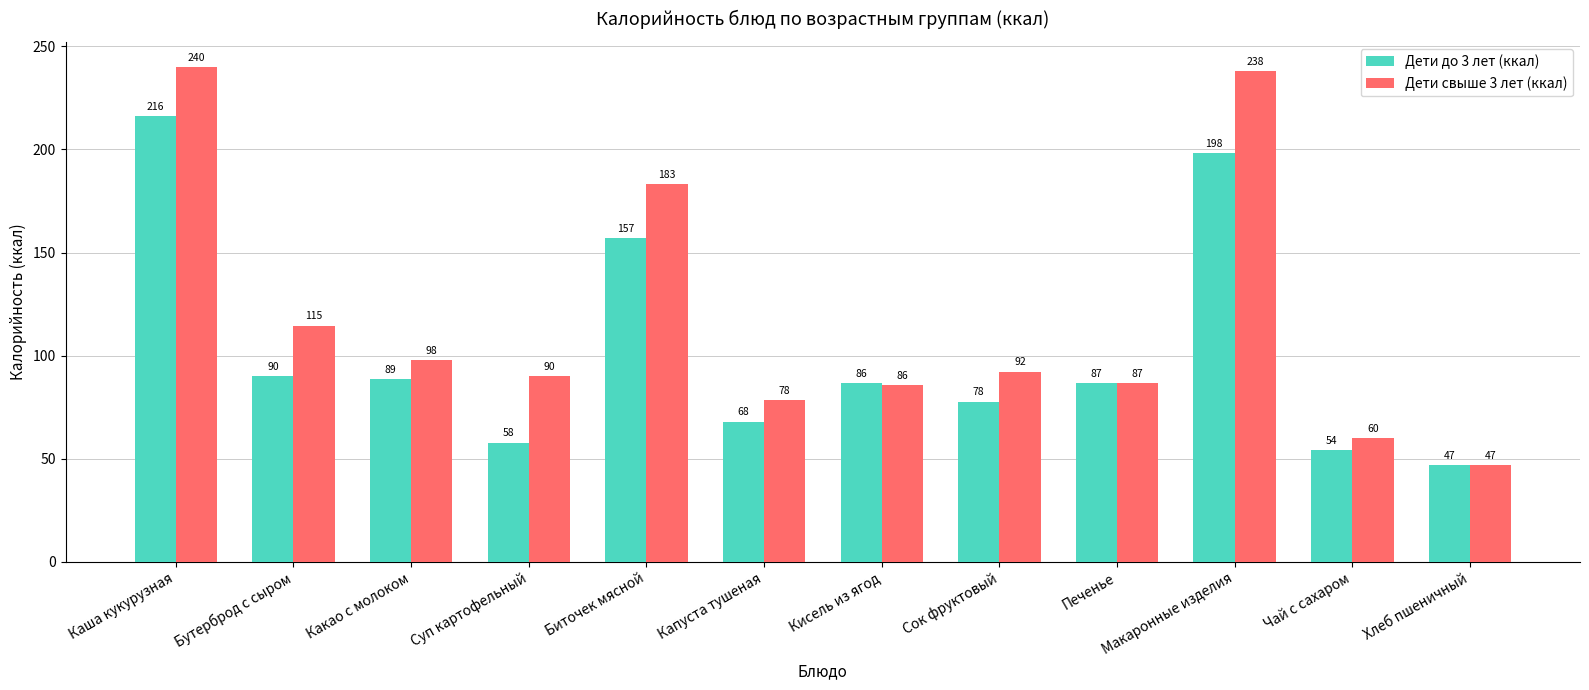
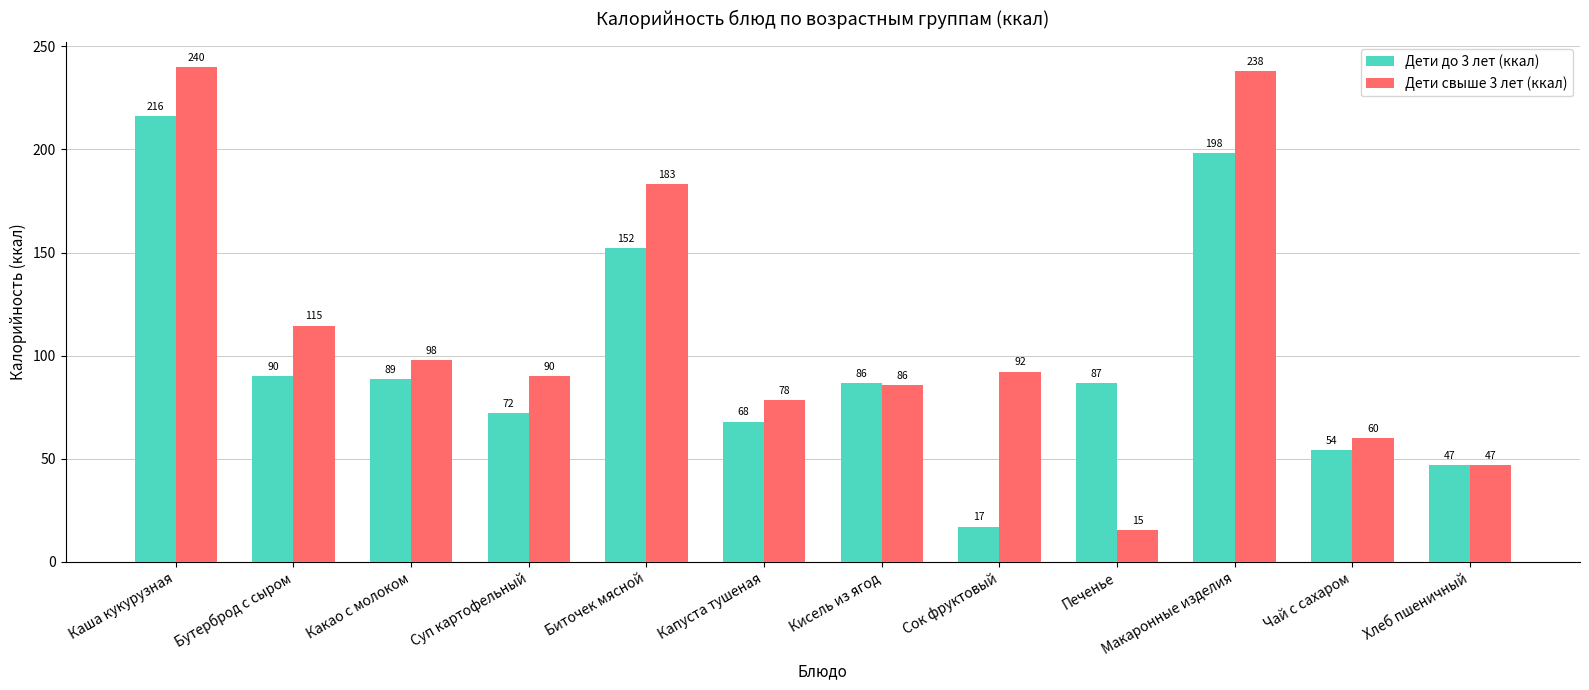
Дети до 3 лет (ккал), Суп картофельный: 58 -> 72
Дети до 3 лет (ккал), Биточек мясной: 157 -> 152
Дети до 3 лет (ккал), Сок фруктовый: 78 -> 17
Дети свыше 3 лет (ккал), Печенье: 87 -> 15
